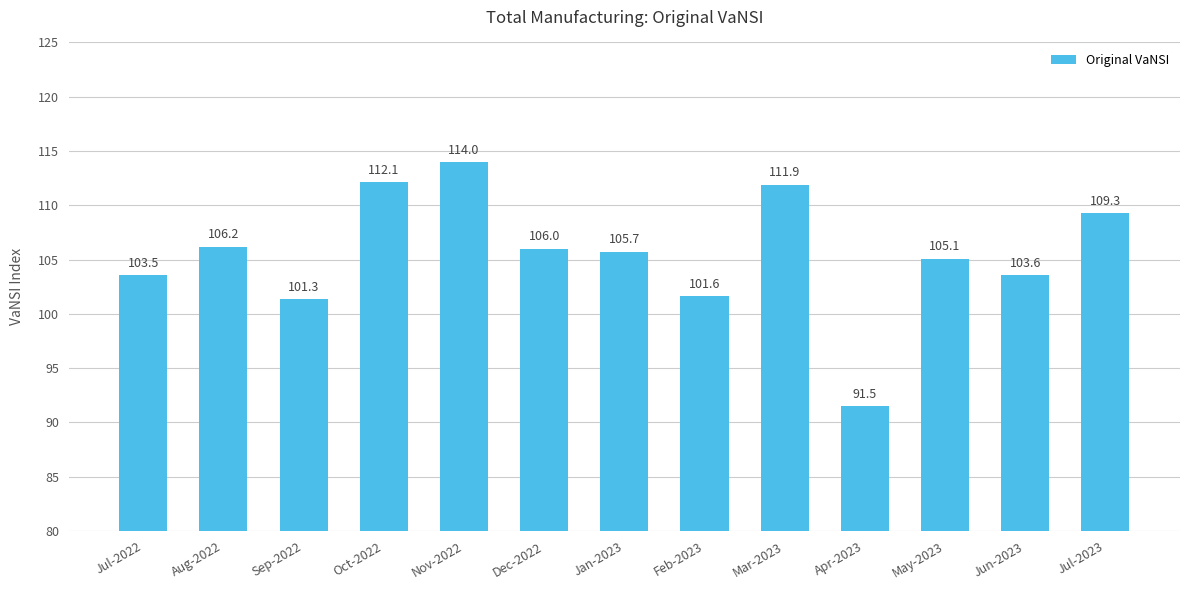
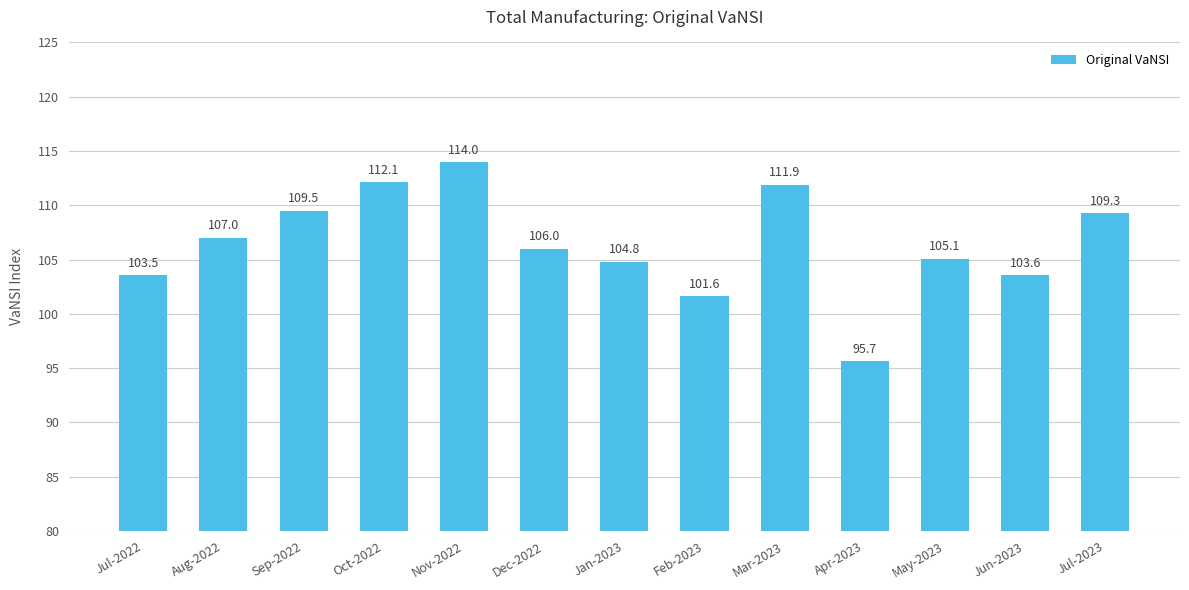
Aug-2022: 106.2 -> 107.0
Sep-2022: 101.3 -> 109.5
Jan-2023: 105.7 -> 104.8
Apr-2023: 91.5 -> 95.7
